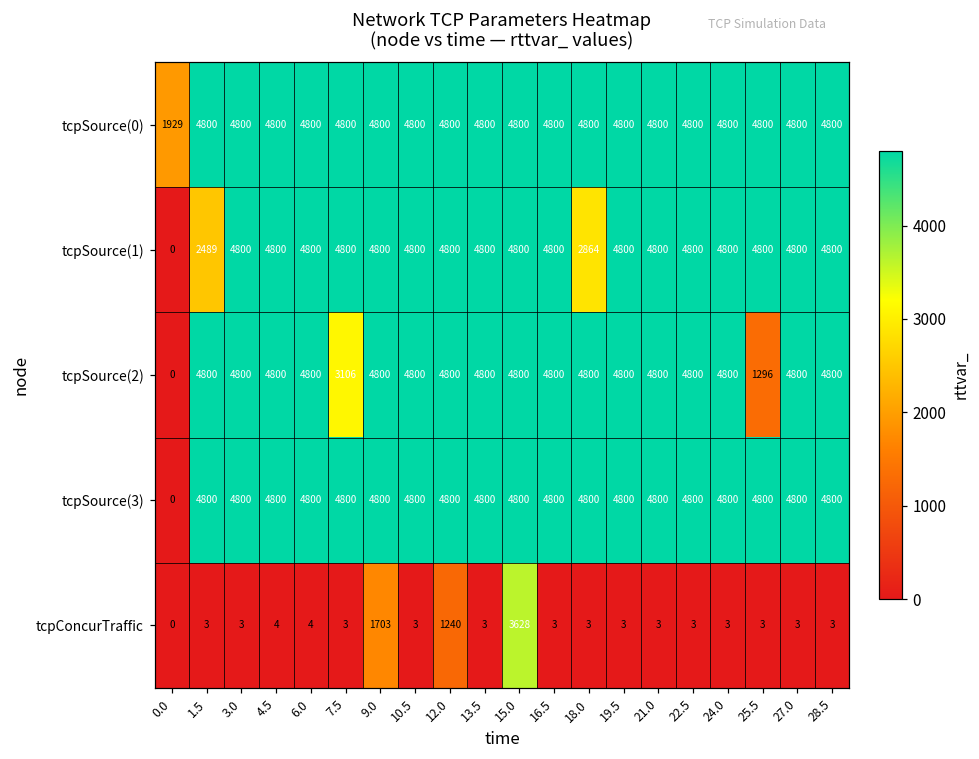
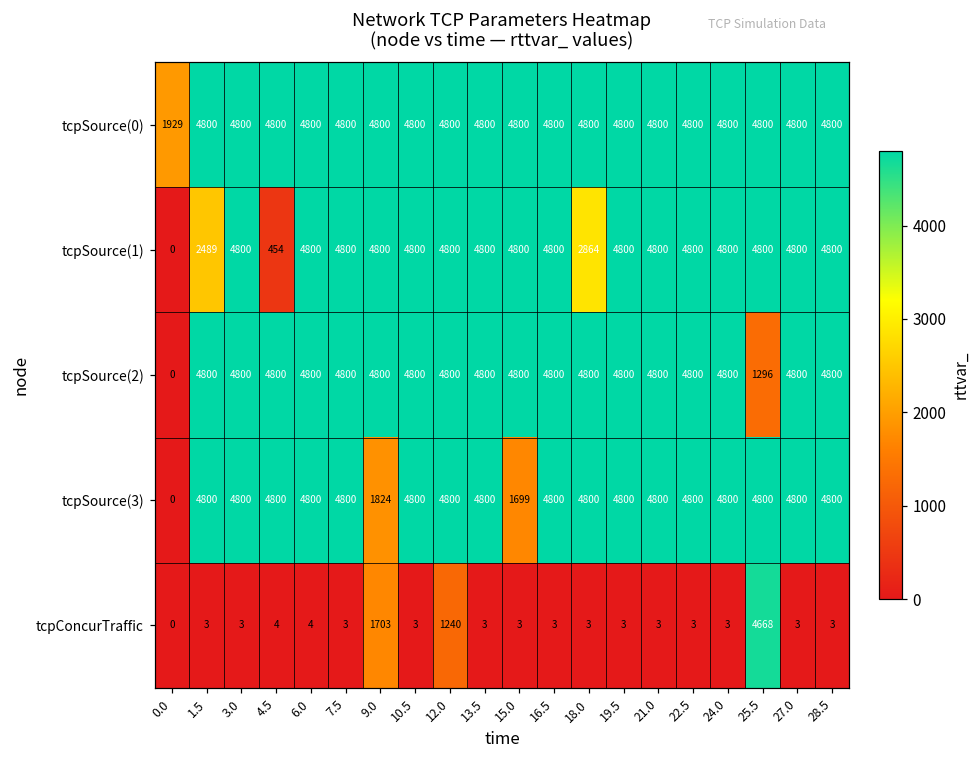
tcpSource(1), 4.5: 4800 -> 454
tcpSource(2), 7.5: 3106 -> 4800
tcpSource(3), 9.0: 4800 -> 1824
tcpSource(3), 15.0: 4800 -> 1699
tcpConcurTraffic, 15.0: 3628 -> 3
tcpConcurTraffic, 25.5: 3 -> 4668
